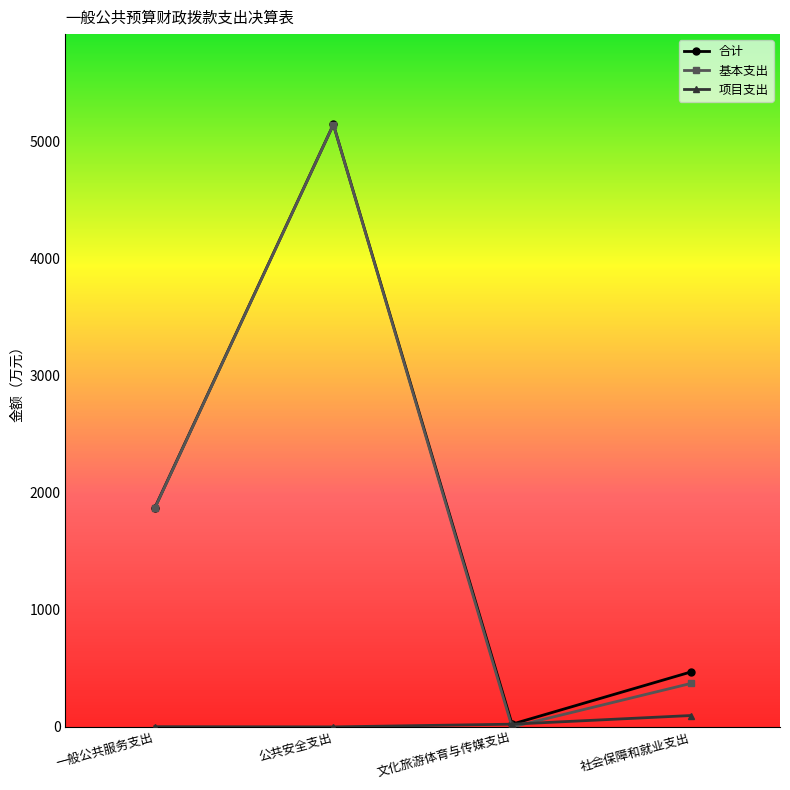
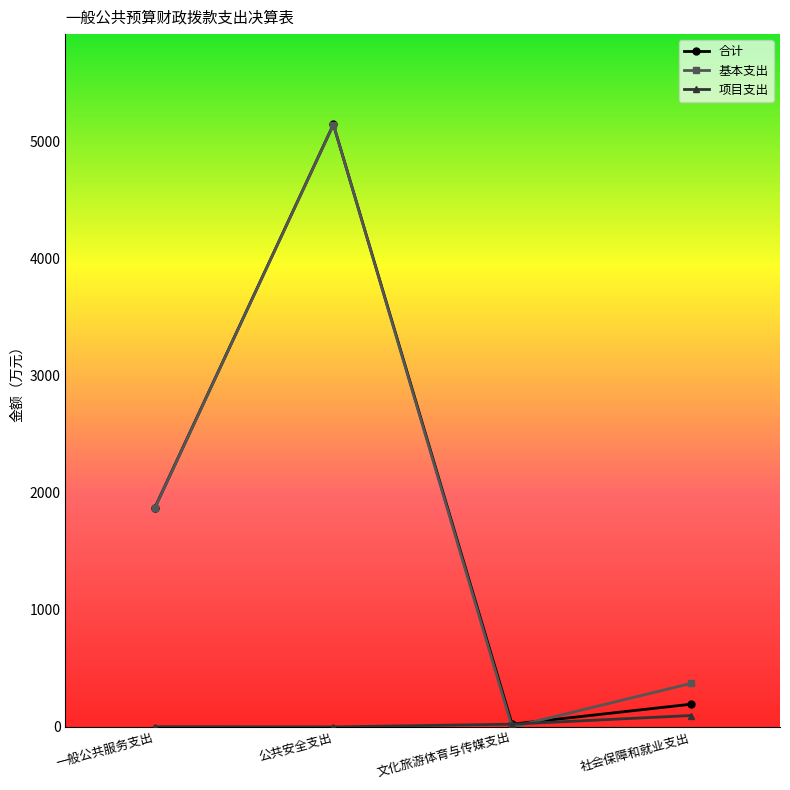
合计, 社会保障和就业支出: 470 -> 190
